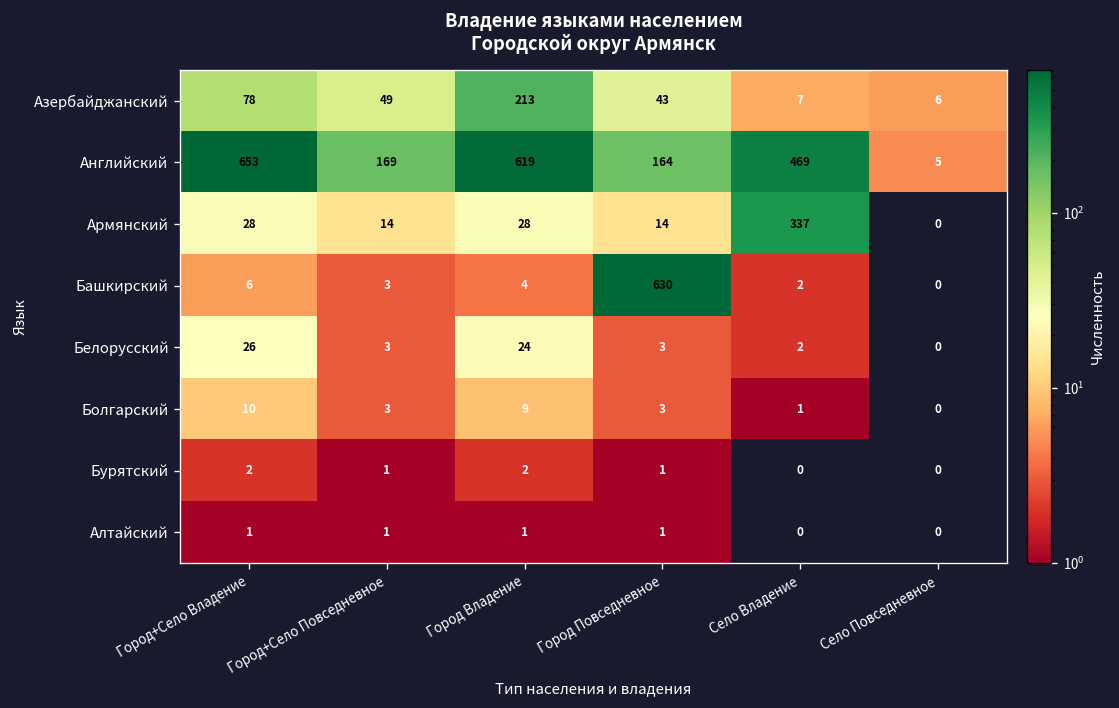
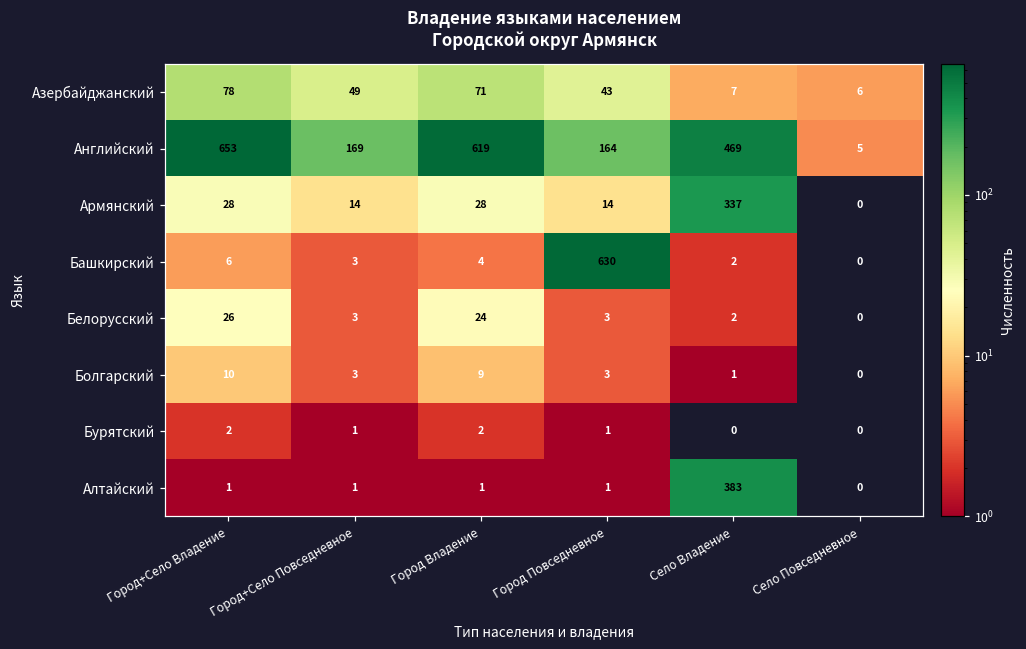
Азербайджанский, Город Владение: 213 -> 71
Алтайский, Село Владение: 0 -> 383
